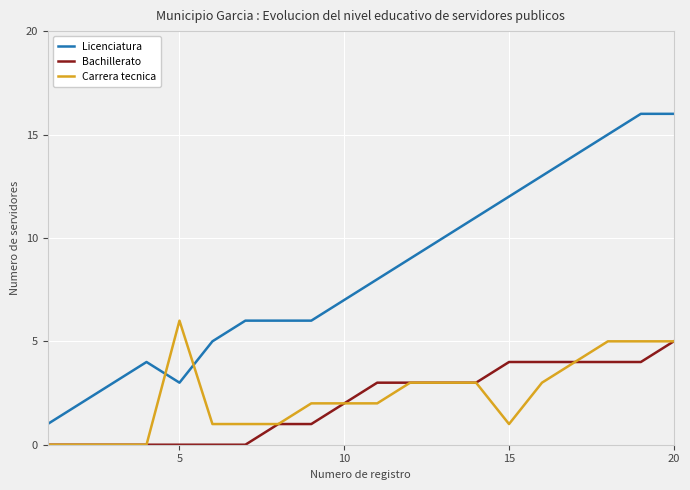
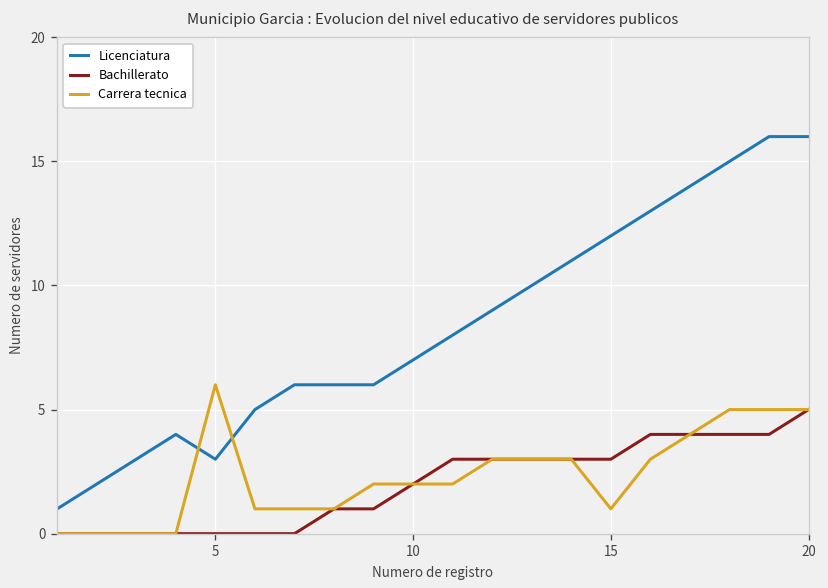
Bachillerato, 15: 4 -> 3
